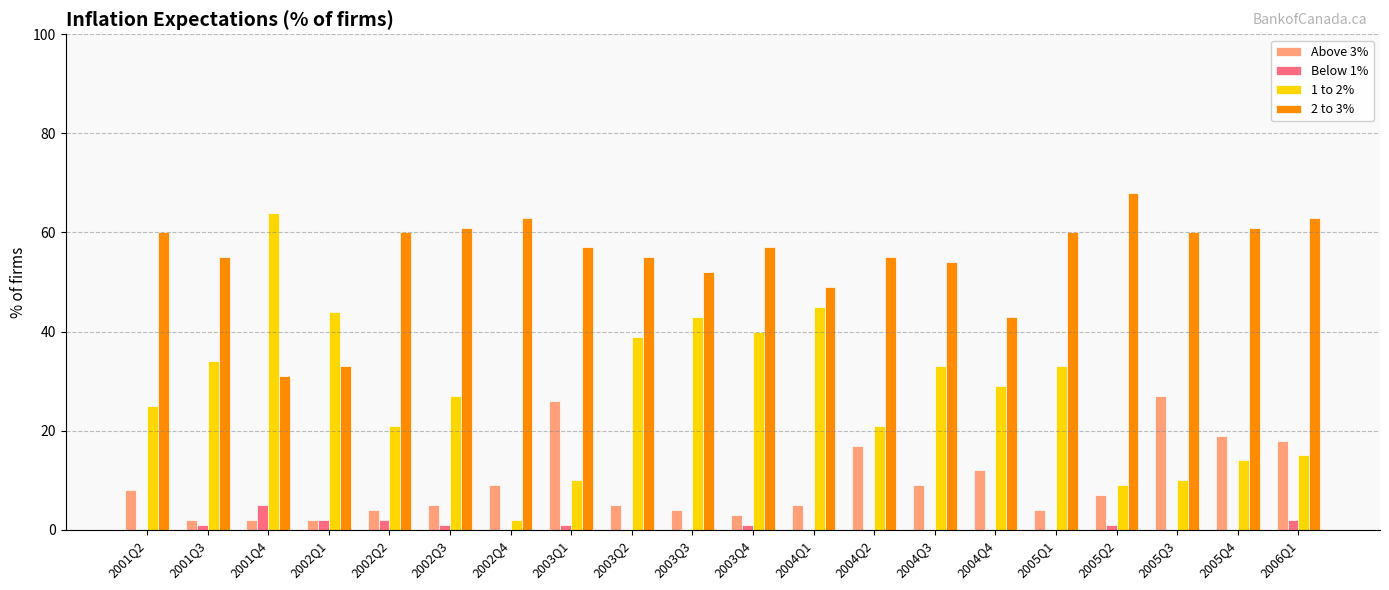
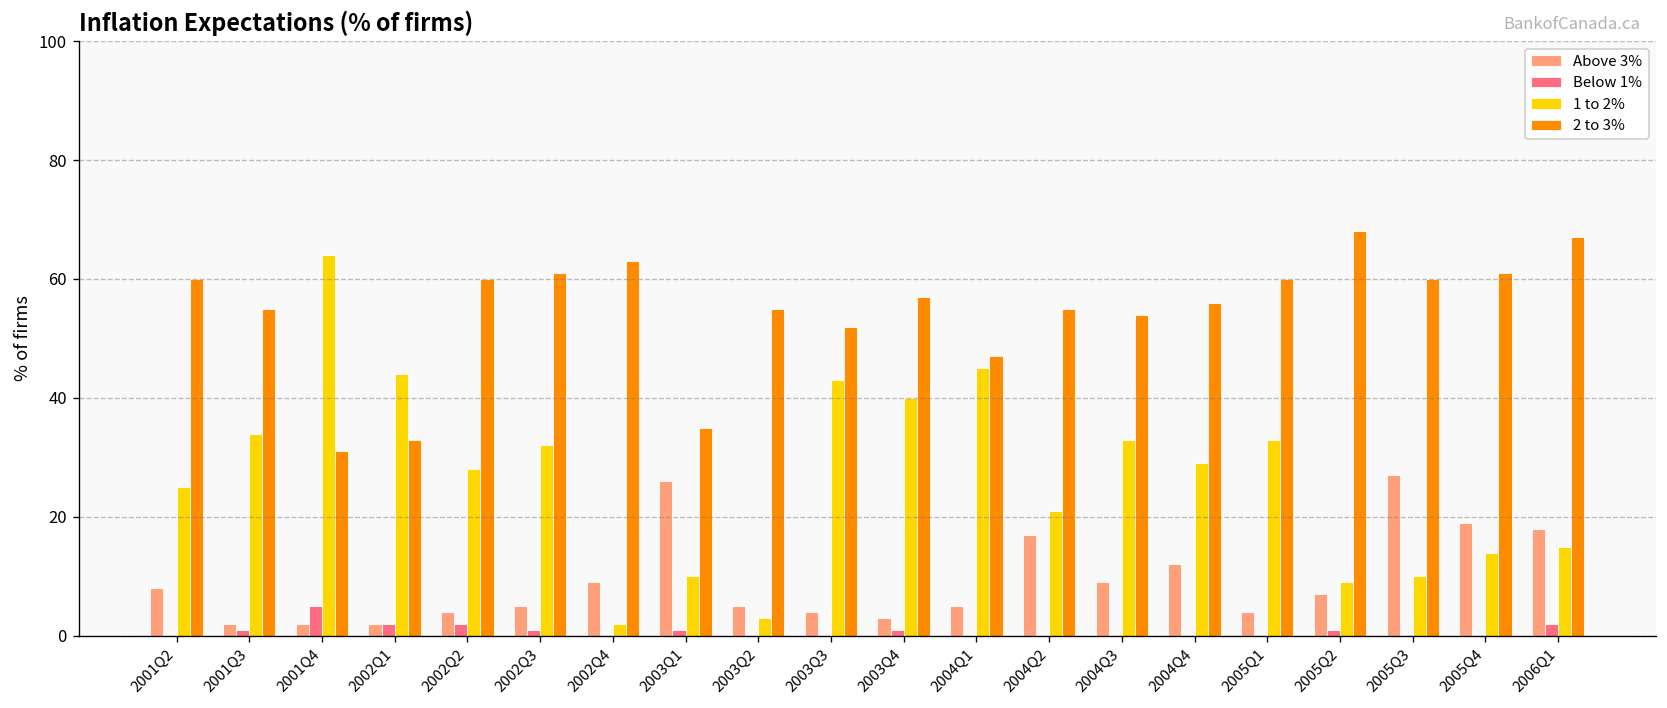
1 to 2%, 2002Q2: 21 -> 28
1 to 2%, 2002Q3: 27 -> 32
2 to 3%, 2003Q1: 57 -> 35
1 to 2%, 2003Q2: 39 -> 3
2 to 3%, 2004Q1: 49 -> 47
2 to 3%, 2004Q4: 43 -> 56
2 to 3%, 2006Q1: 63 -> 67
